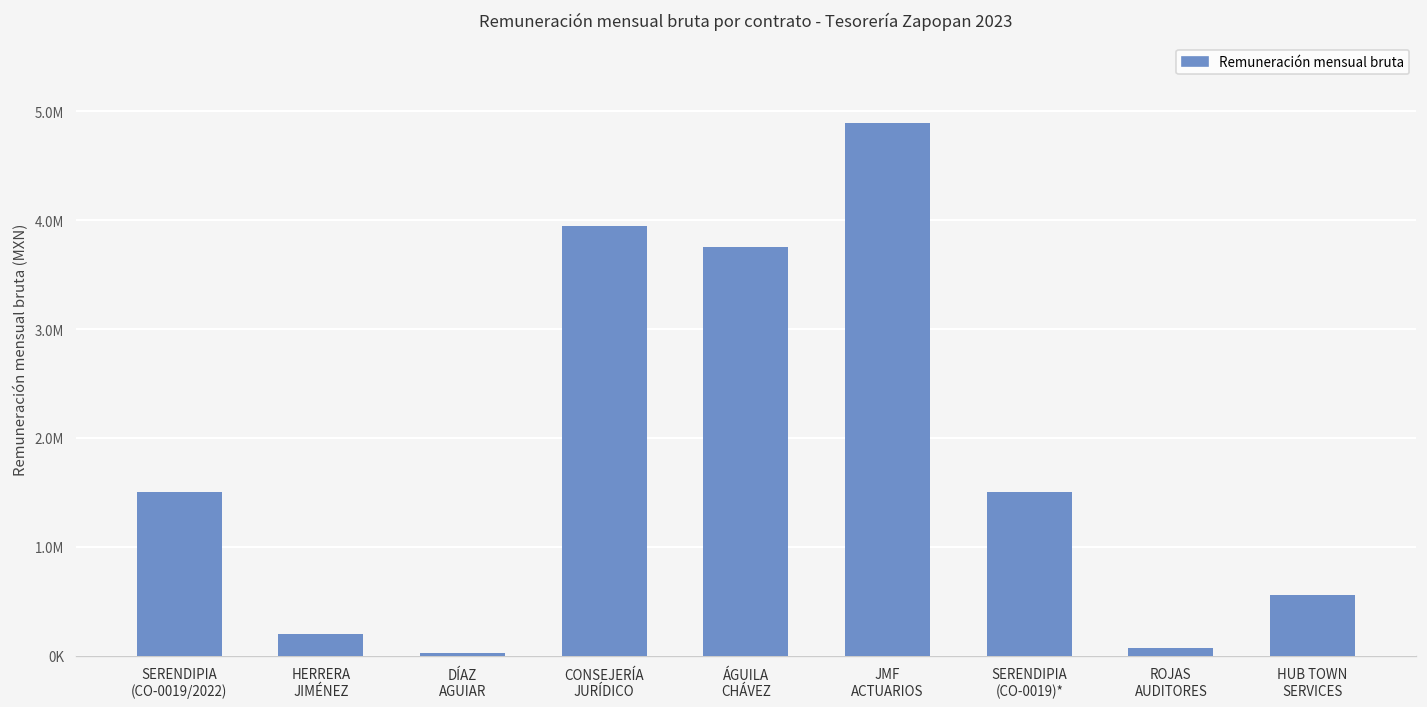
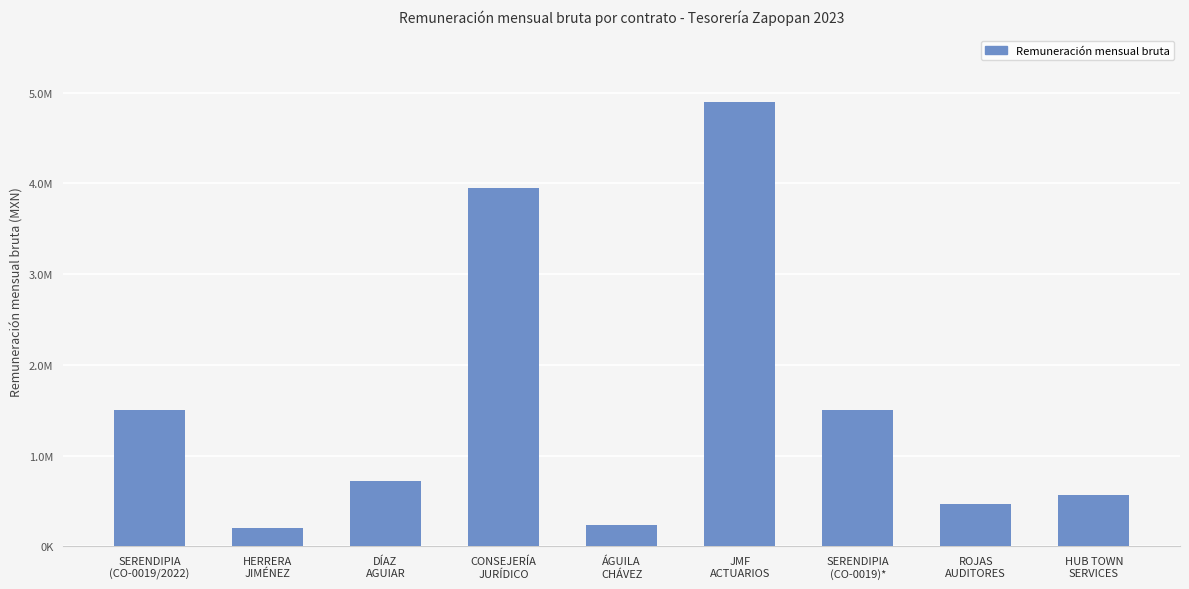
DÍAZ AGUIAR: 0 -> 700000
ÁGUILA CHÁVEZ: 3800000 -> 200000
ROJAS AUDITORES: 100000 -> 500000
